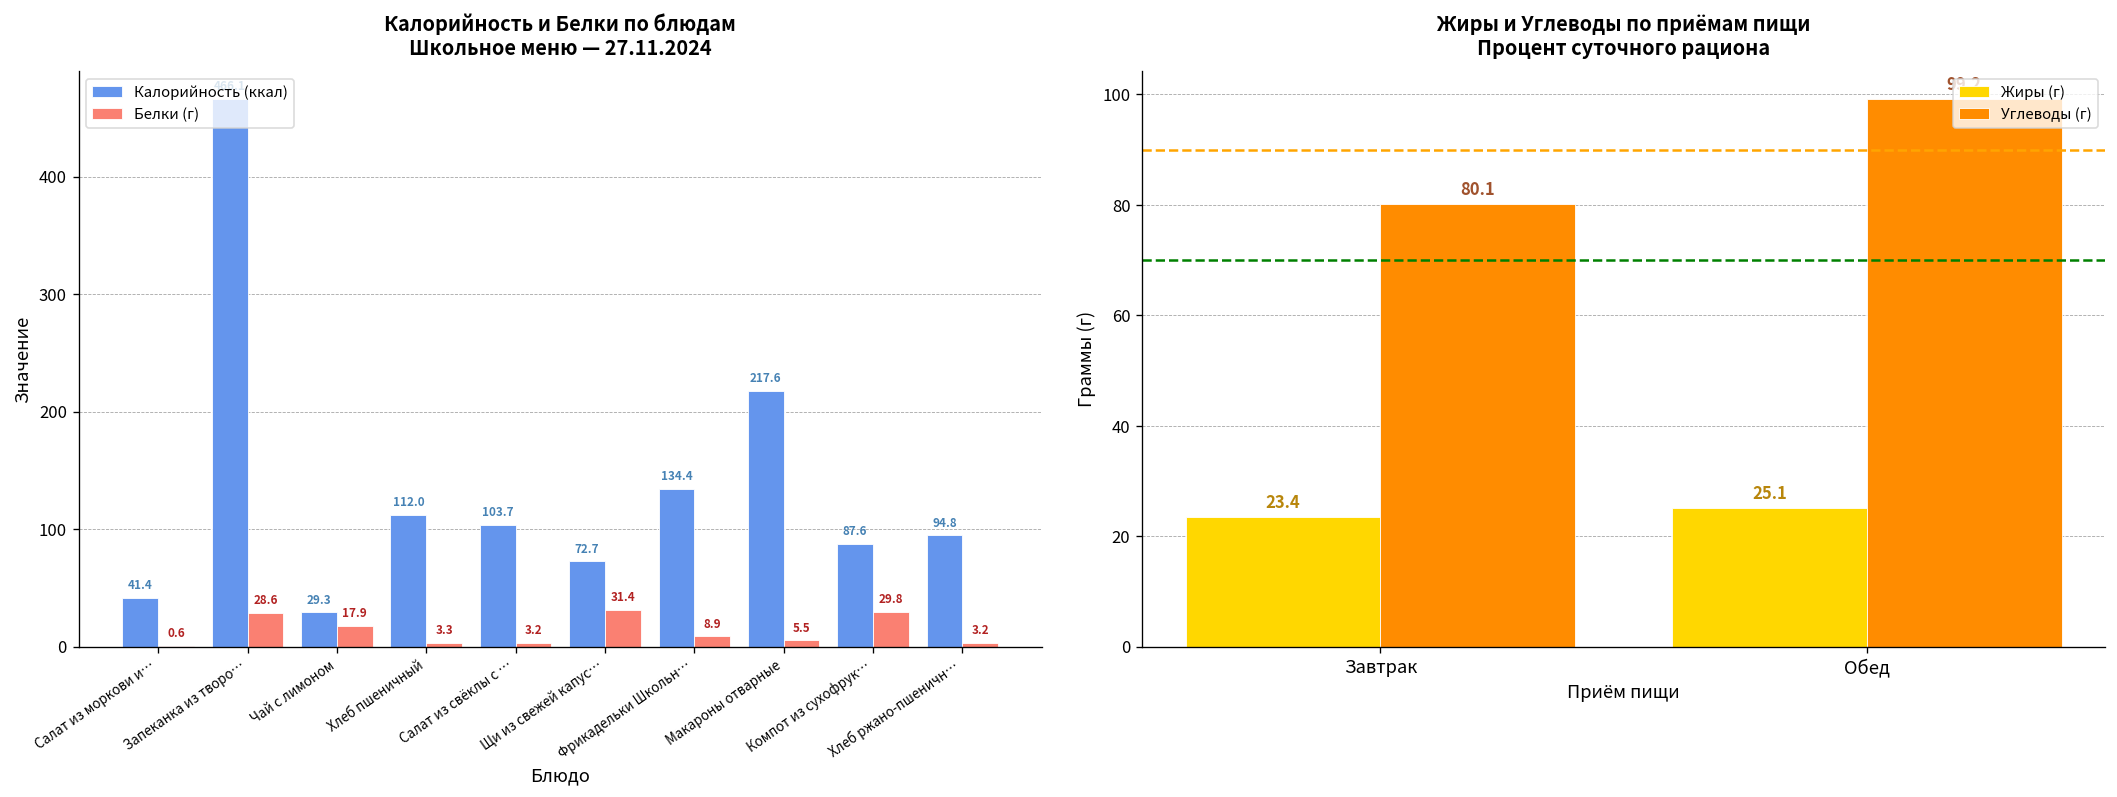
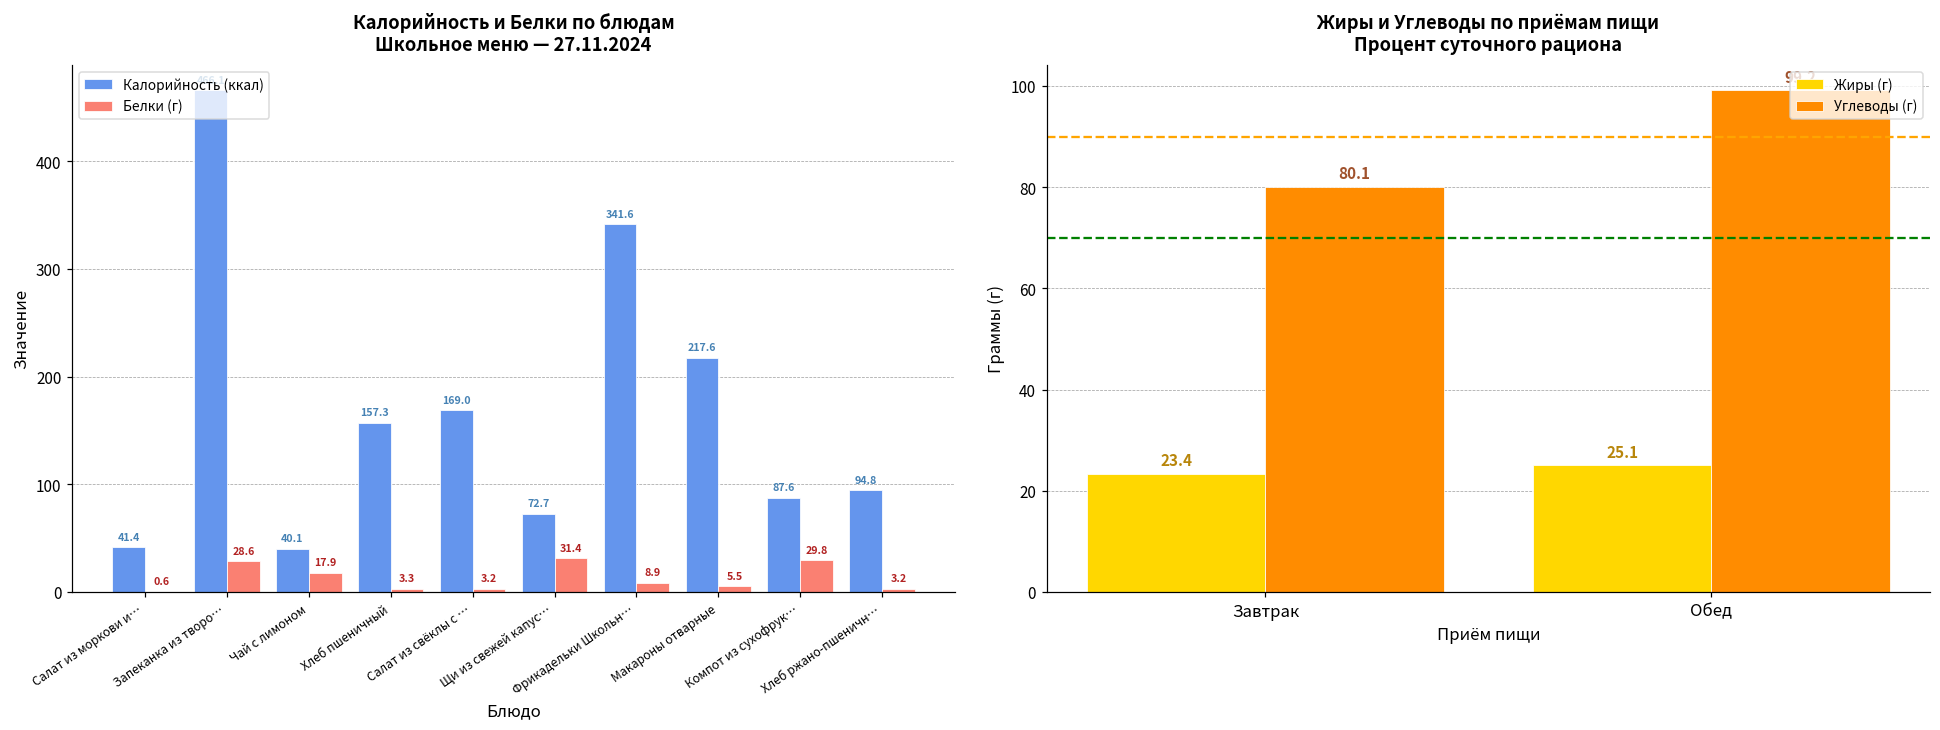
Калорийность и Белки по блюдам Школьное меню — 27.11.2024, Калорийность (ккал), Чай с лимоном: 29.3 -> 40.1
Калорийность и Белки по блюдам Школьное меню — 27.11.2024, Калорийность (ккал), Хлеб пшеничный: 112.0 -> 157.3
Калорийность и Белки по блюдам Школьное меню — 27.11.2024, Калорийность (ккал), Салат из свёклы с …: 103.7 -> 169.0
Калорийность и Белки по блюдам Школьное меню — 27.11.2024, Калорийность (ккал), Фрикадельки Школьн…: 134.4 -> 341.6
